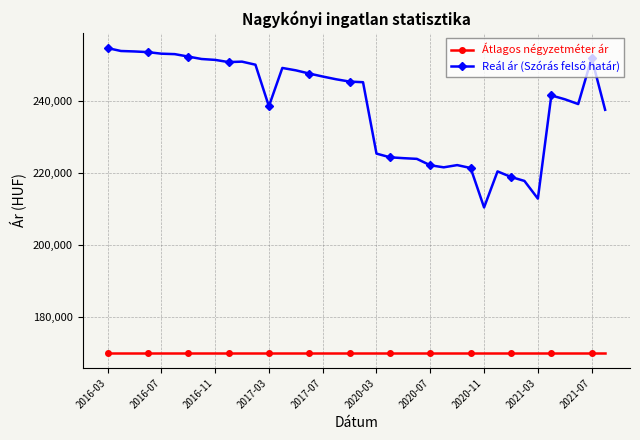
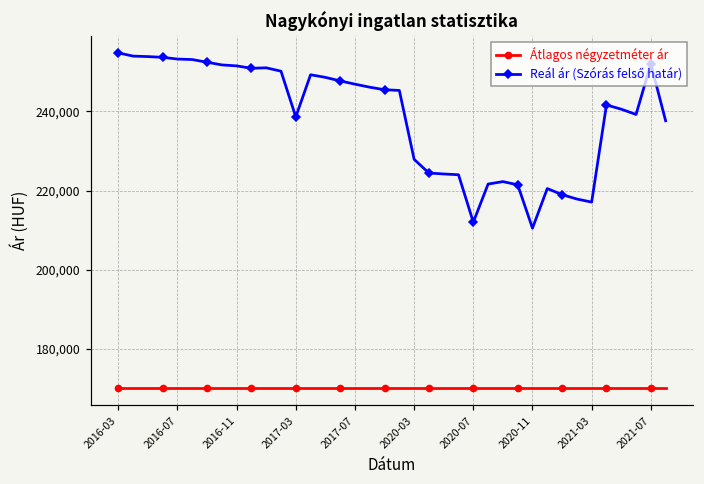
Reál ár (Szórás felső határ), 2020-03: 225,000 -> 228,000
Reál ár (Szórás felső határ), 2020-07: 222,000 -> 212,000
Reál ár (Szórás felső határ), 2021-03: 213,000 -> 217,000
